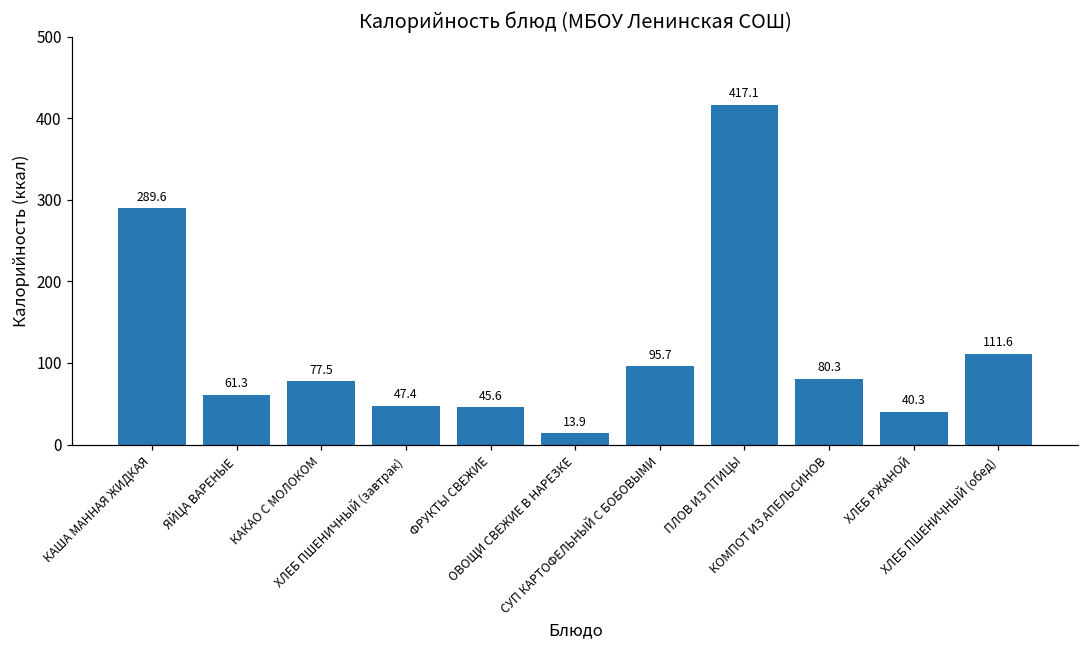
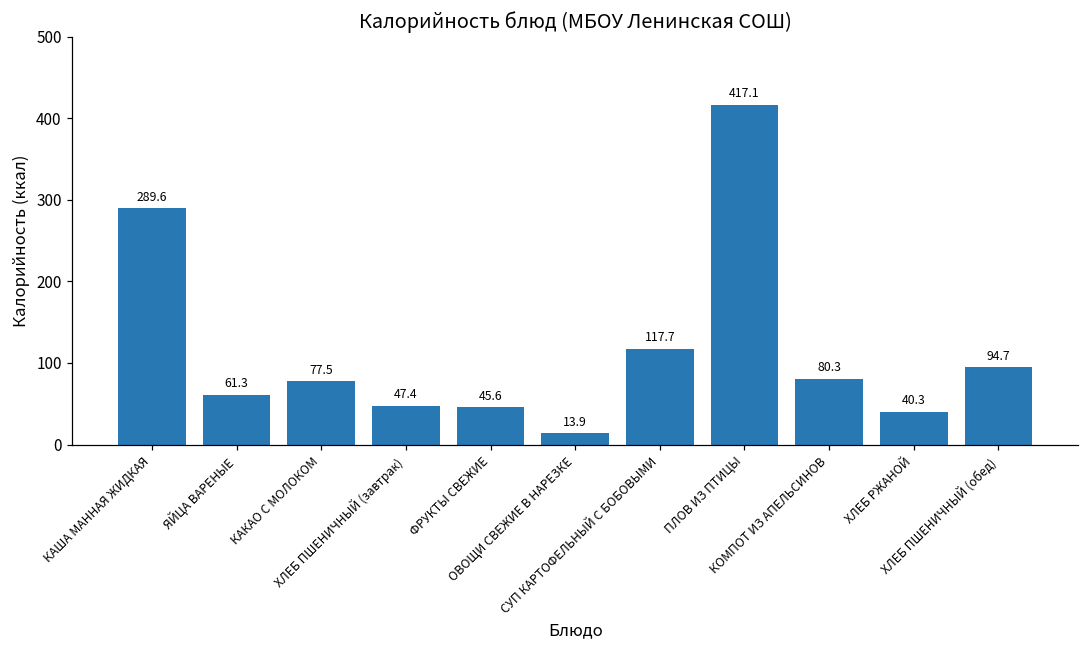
СУП КАРТОФЕЛЬНЫЙ С БОБОВЫМИ: 95.7 -> 117.7
ХЛЕБ ПШЕНИЧНЫЙ (обед): 111.6 -> 94.7
